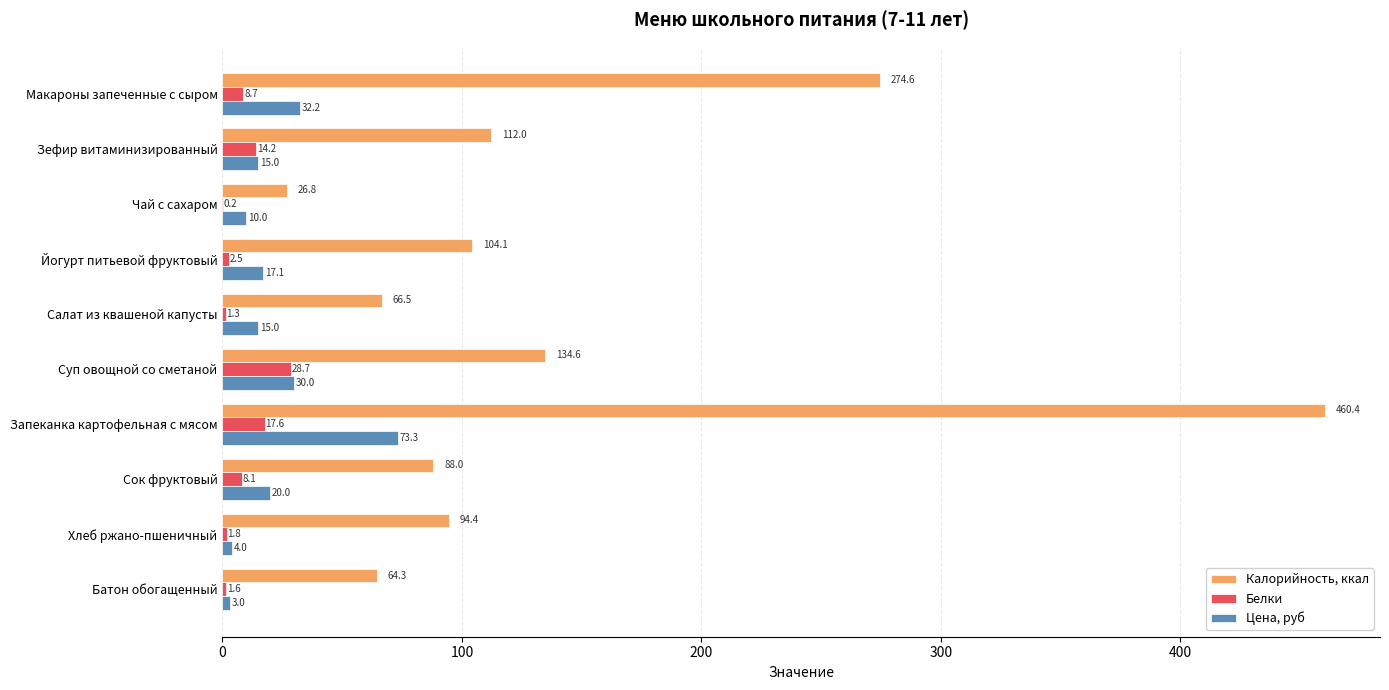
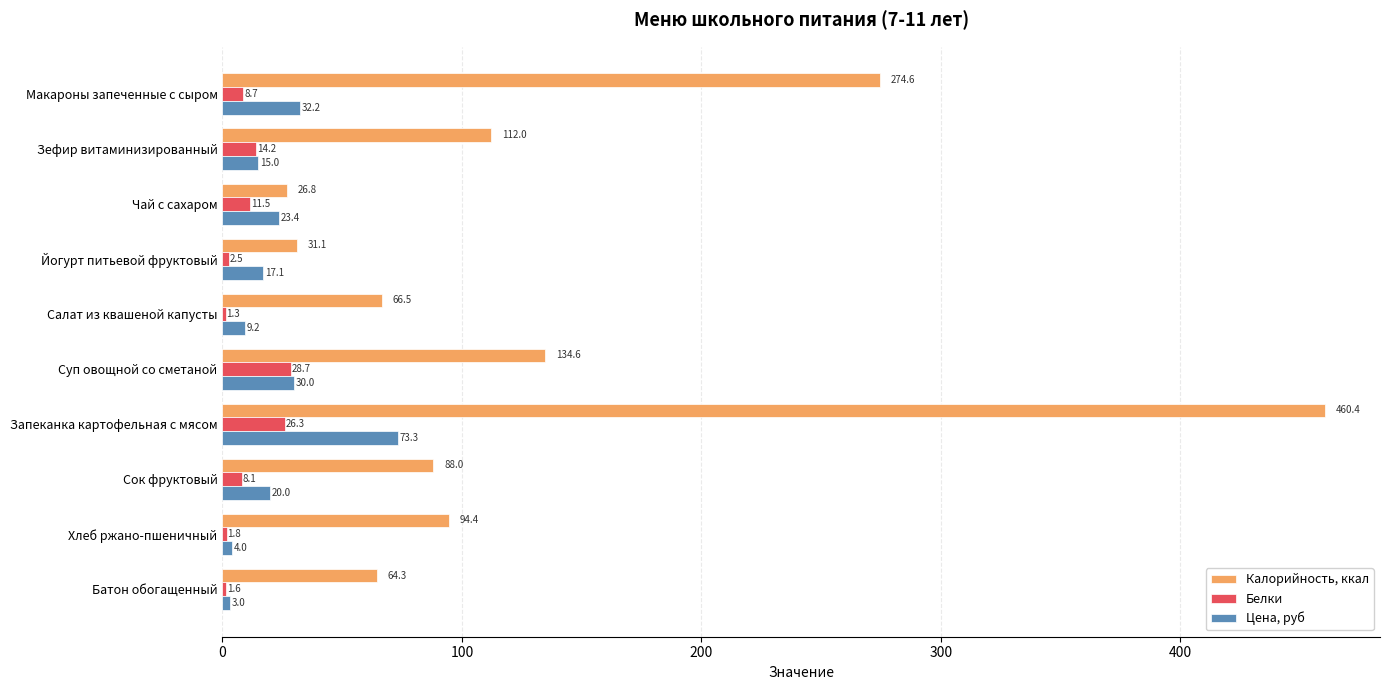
Белки, Чай с сахаром: 0.2 -> 11.5
Цена, руб, Чай с сахаром: 10.0 -> 23.4
Калорийность, ккал, Йогурт питьевой фруктовый: 104.1 -> 31.1
Цена, руб, Салат из квашеной капусты: 15.0 -> 9.2
Белки, Запеканка картофельная с мясом: 17.6 -> 26.3
